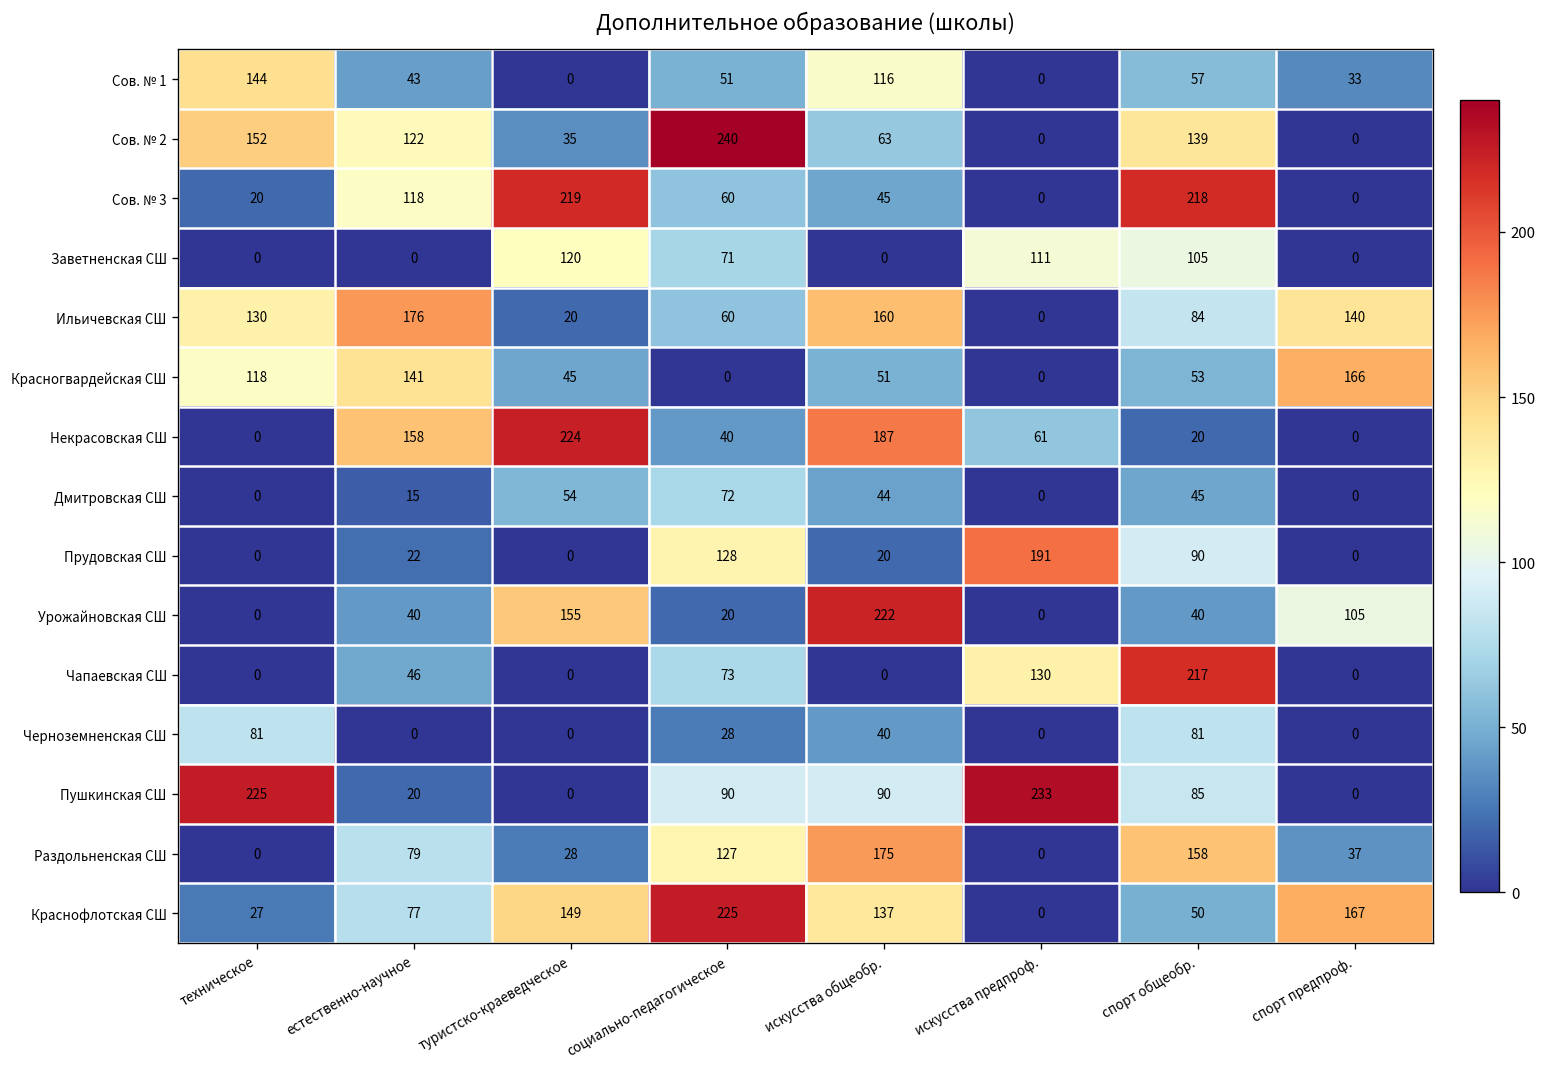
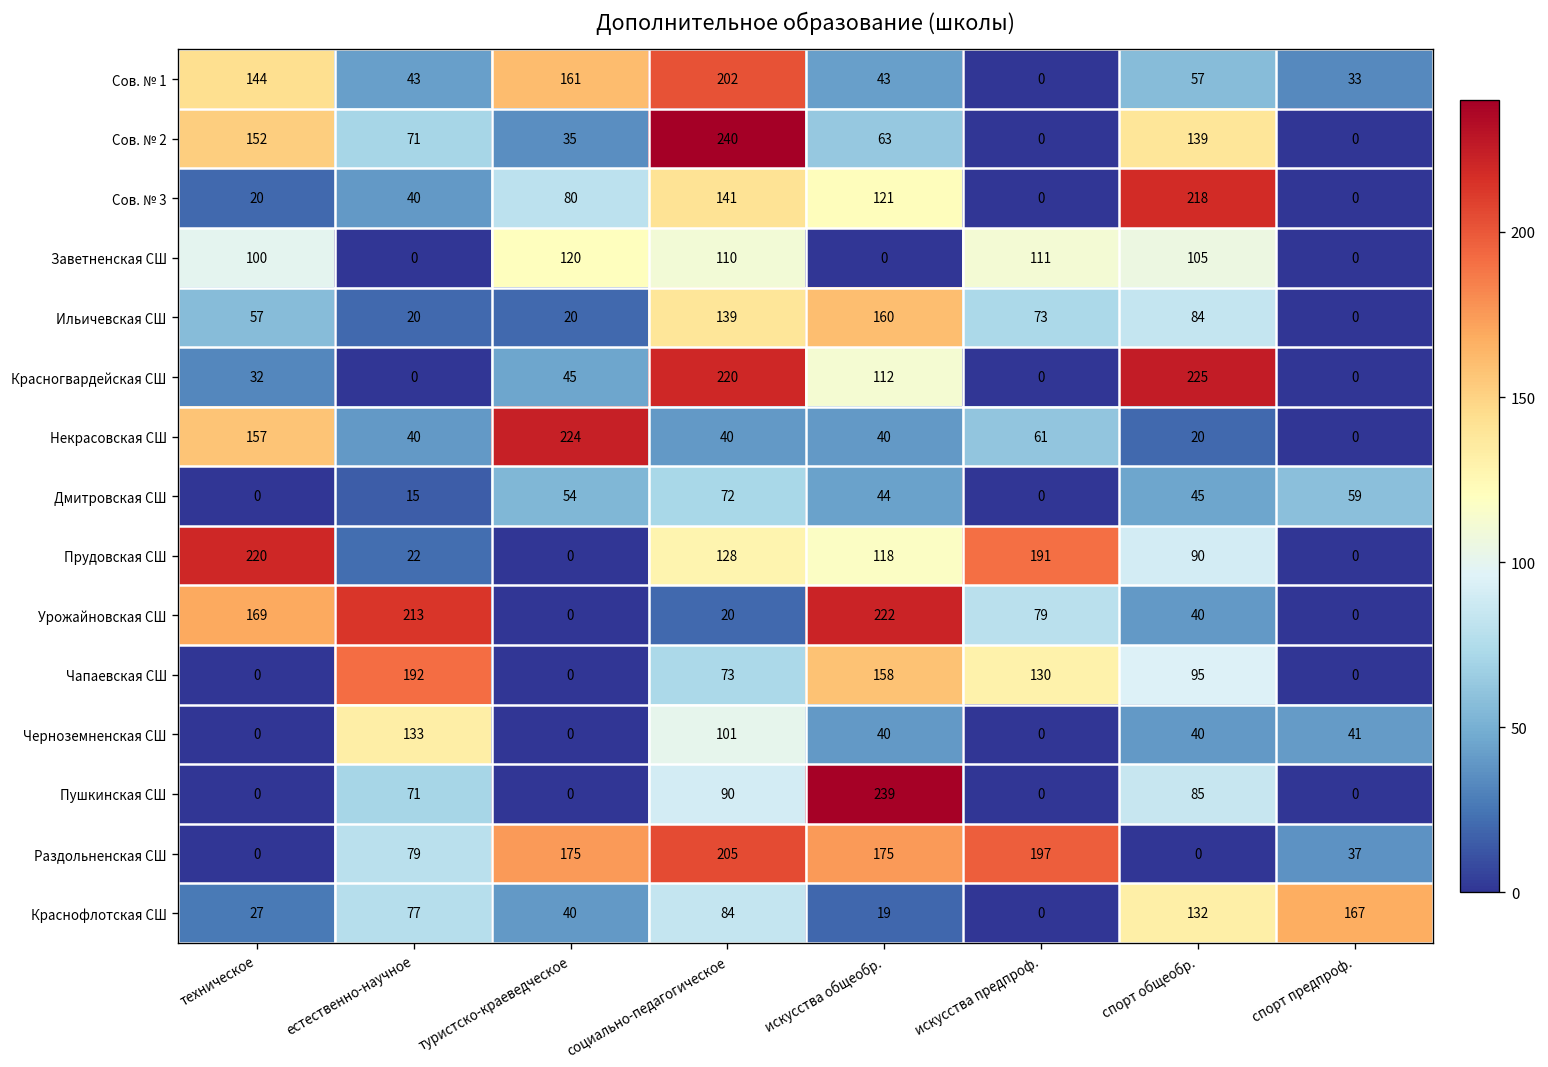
Сов. № 1, туристско-краеведческое: 0 -> 161
Сов. № 1, социально-педагогическое: 51 -> 202
Сов. № 1, искусства общеобр.: 116 -> 43
Сов. № 2, естественно-научное: 122 -> 71
Сов. № 3, естественно-научное: 118 -> 40
Сов. № 3, туристско-краеведческое: 219 -> 80
Сов. № 3, социально-педагогическое: 60 -> 141
Сов. № 3, искусства общеобр.: 45 -> 121
Заветненская СШ, техническое: 0 -> 100
Заветненская СШ, социально-педагогическое: 71 -> 110
Ильичевская СШ, техническое: 130 -> 57
Ильичевская СШ, естественно-научное: 176 -> 20
Ильичевская СШ, социально-педагогическое: 60 -> 139
Ильичевская СШ, искусства предпроф.: 0 -> 73
Ильичевская СШ, спорт предпроф.: 140 -> 0
Красногвардейская СШ, техническое: 118 -> 32
Красногвардейская СШ, естественно-научное: 141 -> 0
Красногвардейская СШ, социально-педагогическое: 0 -> 220
Красногвардейская СШ, искусства общеобр.: 51 -> 112
Красногвардейская СШ, спорт общеобр.: 53 -> 225
Красногвардейская СШ, спорт предпроф.: 166 -> 0
Некрасовская СШ, техническое: 0 -> 157
Некрасовская СШ, естественно-научное: 158 -> 40
Некрасовская СШ, искусства общеобр.: 187 -> 40
Дмитровская СШ, спорт предпроф.: 0 -> 59
Прудовская СШ, техническое: 0 -> 220
Прудовская СШ, искусства общеобр.: 20 -> 118
Урожайновская СШ, техническое: 0 -> 169
Урожайновская СШ, естественно-научное: 40 -> 213
Урожайновская СШ, туристско-краеведческое: 155 -> 0
Урожайновская СШ, искусства предпроф.: 0 -> 79
Урожайновская СШ, спорт предпроф.: 105 -> 0
Чапаевская СШ, естественно-научное: 46 -> 192
Чапаевская СШ, искусства общеобр.: 0 -> 158
Чапаевская СШ, спорт общеобр.: 217 -> 95
Черноземненская СШ, техническое: 81 -> 0
Черноземненская СШ, естественно-научное: 0 -> 133
Черноземненская СШ, социально-педагогическое: 28 -> 101
Черноземненская СШ, спорт общеобр.: 81 -> 40
Черноземненская СШ, спорт предпроф.: 0 -> 41
Пушкинская СШ, техническое: 225 -> 0
Пушкинская СШ, естественно-научное: 20 -> 71
Пушкинская СШ, искусства общеобр.: 90 -> 239
Пушкинская СШ, искусства предпроф.: 233 -> 0
Раздольненская СШ, туристско-краеведческое: 28 -> 175
Раздольненская СШ, социально-педагогическое: 127 -> 205
Раздольненская СШ, искусства предпроф.: 0 -> 197
Раздольненская СШ, спорт общеобр.: 158 -> 0
Краснофлотская СШ, туристско-краеведческое: 149 -> 40
Краснофлотская СШ, социально-педагогическое: 225 -> 84
Краснофлотская СШ, искусства общеобр.: 137 -> 19
Краснофлотская СШ, спорт общеобр.: 50 -> 132
